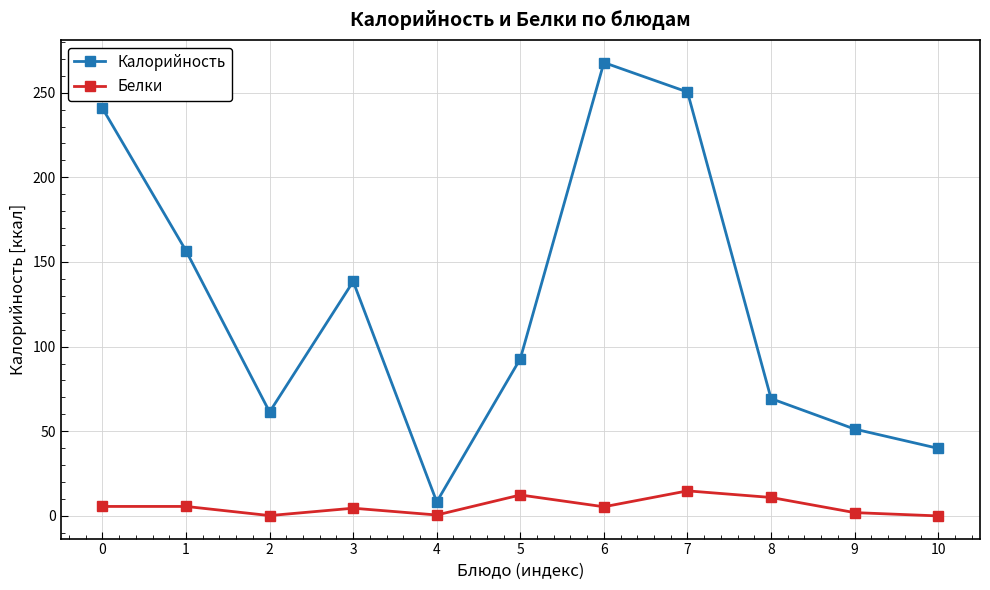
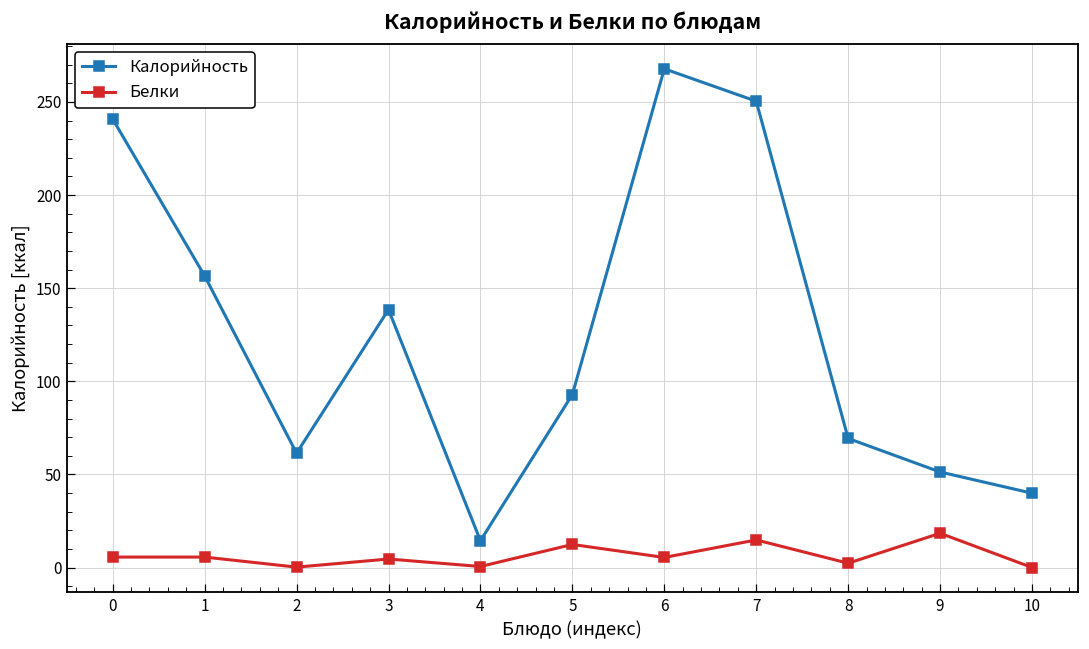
Калорийность, 4: 8 -> 14
Белки, 8: 11 -> 2
Белки, 9: 2 -> 18
